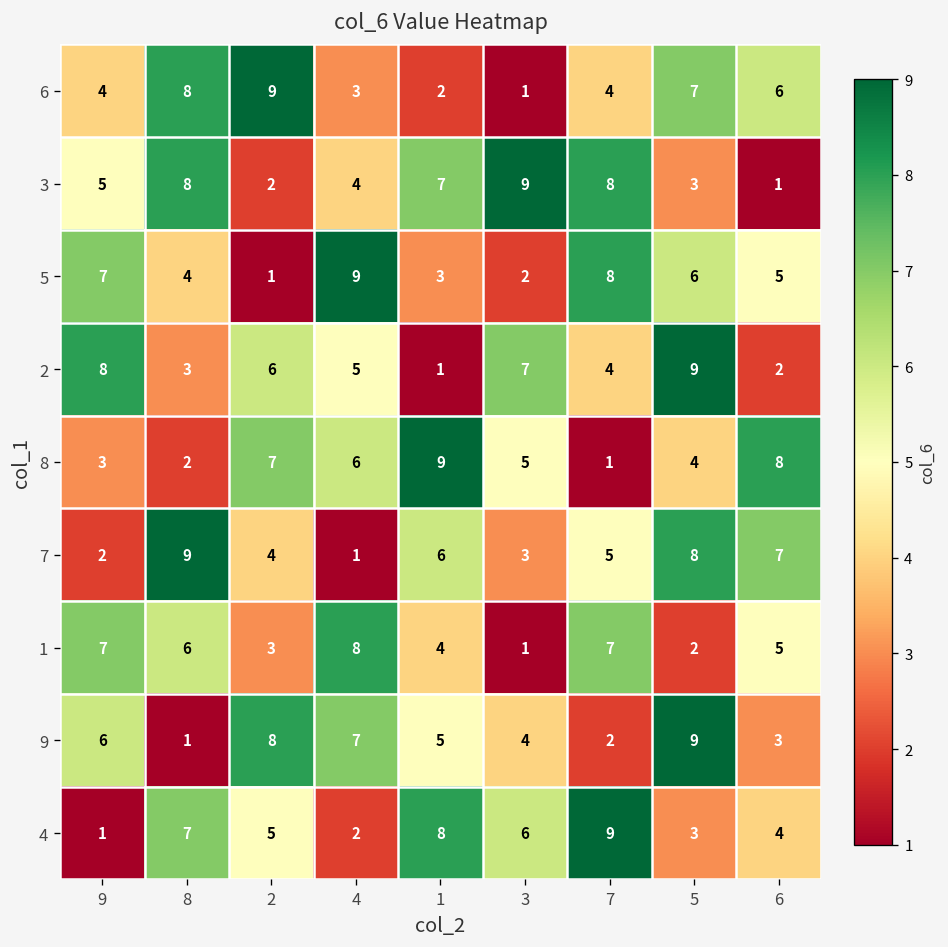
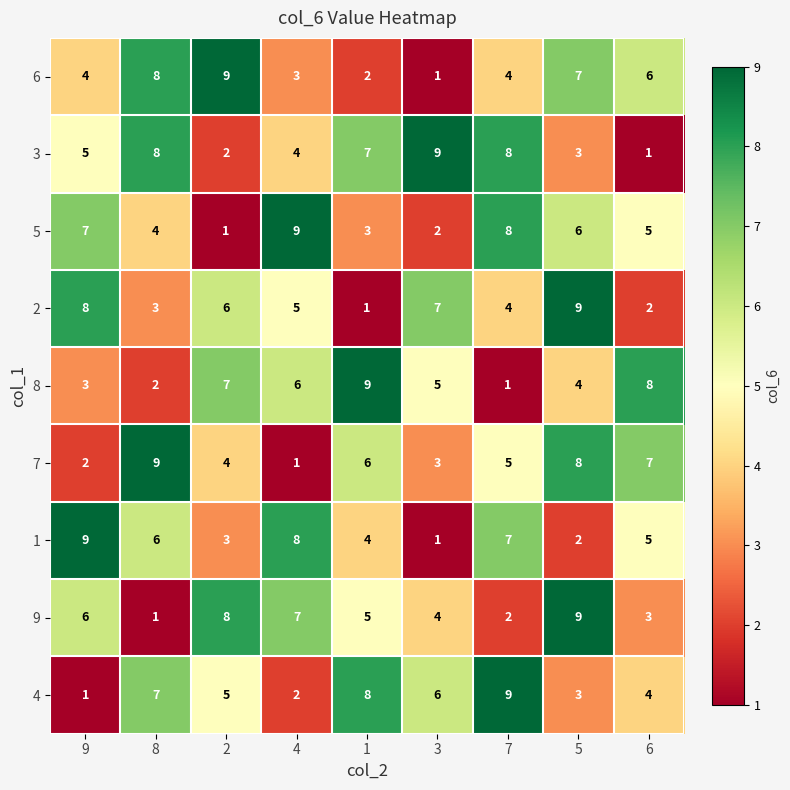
1, 9: 7 -> 9
